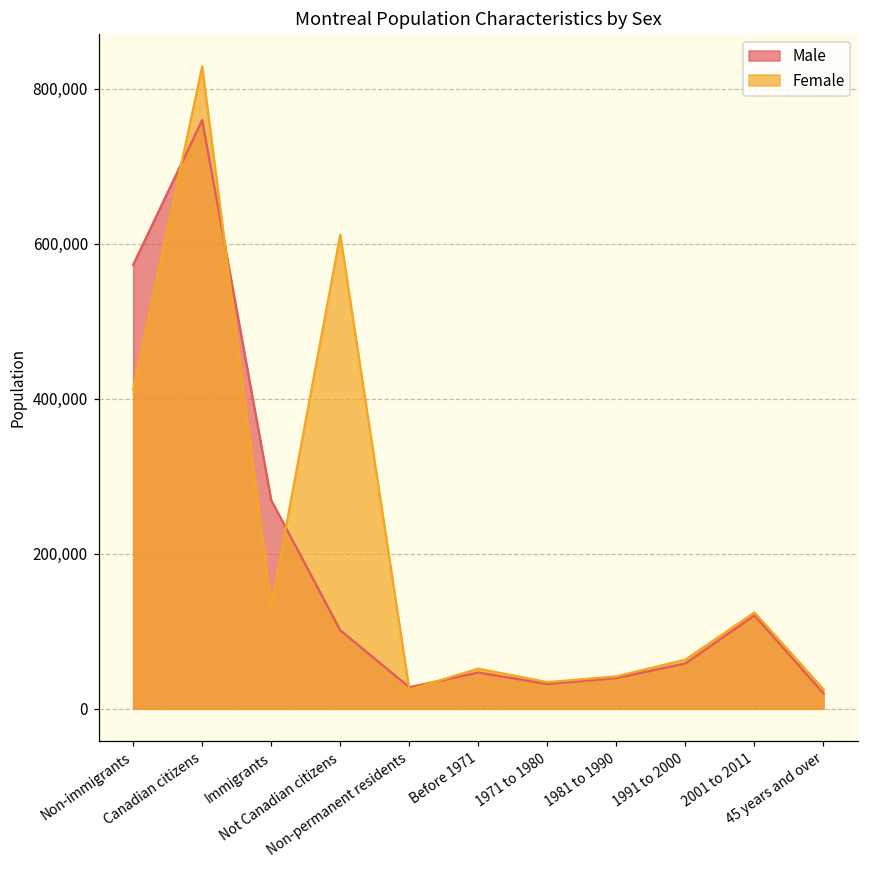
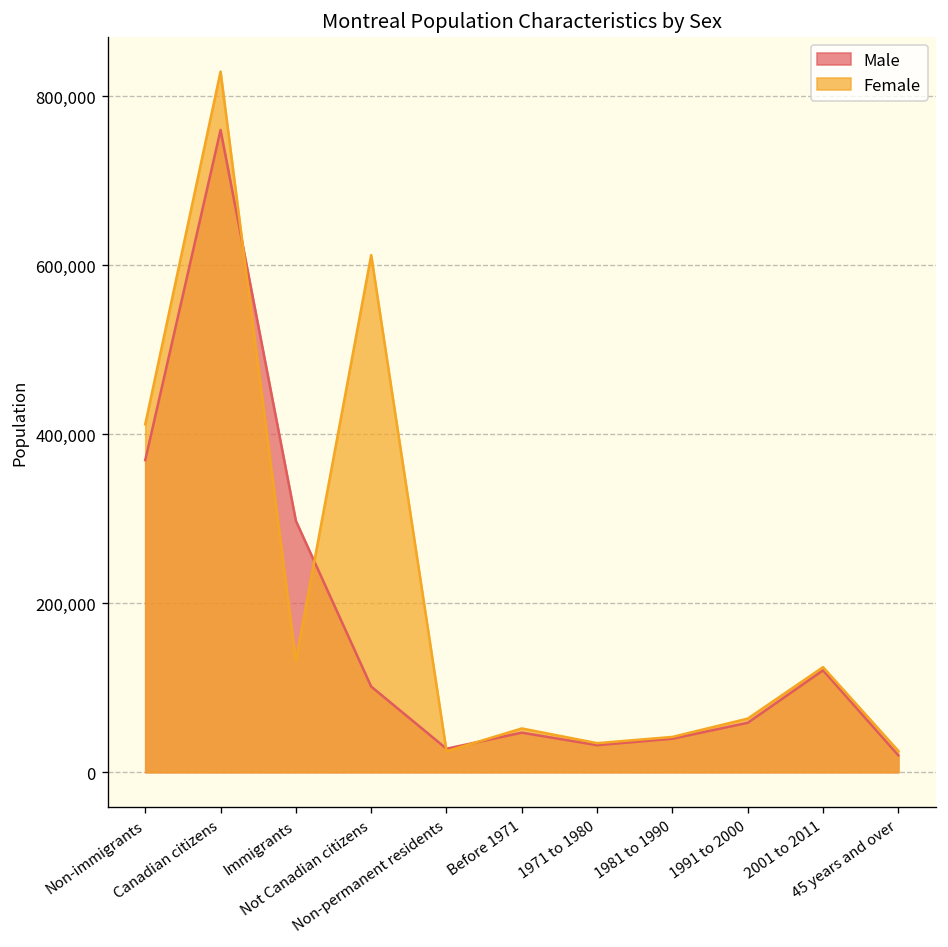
Male, Non-immigrants: 570,000 -> 370,000
Male, Immigrants: 270,000 -> 300,000
